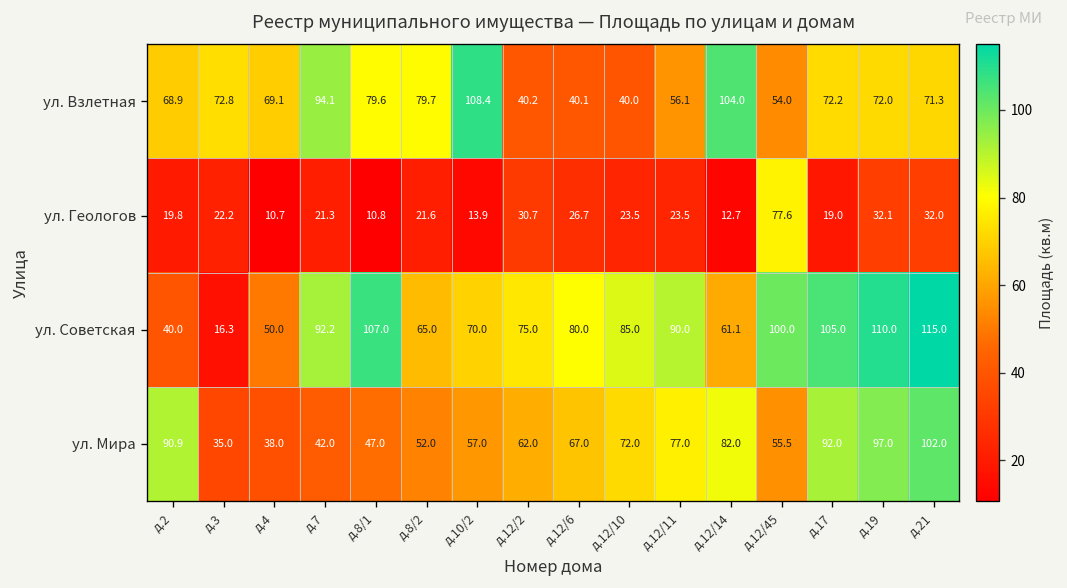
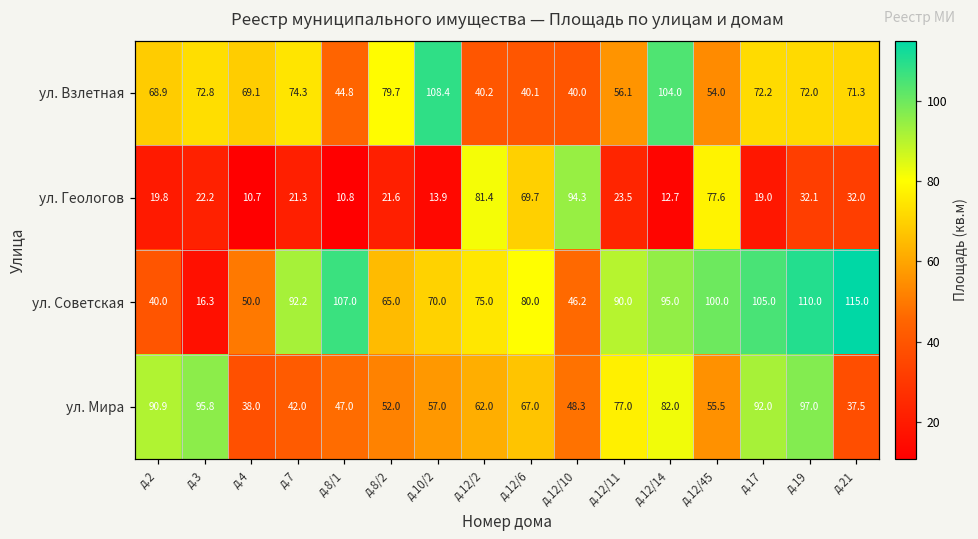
ул. Взлетная, д.7: 94.1 -> 74.3
ул. Взлетная, д.8/1: 79.6 -> 44.8
ул. Геологов, д.12/2: 30.7 -> 81.4
ул. Геологов, д.12/6: 26.7 -> 69.7
ул. Геологов, д.12/10: 23.5 -> 94.3
ул. Советская, д.12/10: 85.0 -> 46.2
ул. Советская, д.12/14: 61.1 -> 95.0
ул. Мира, д.3: 35.0 -> 95.8
ул. Мира, д.12/10: 72.0 -> 48.3
ул. Мира, д.21: 102.0 -> 37.5
